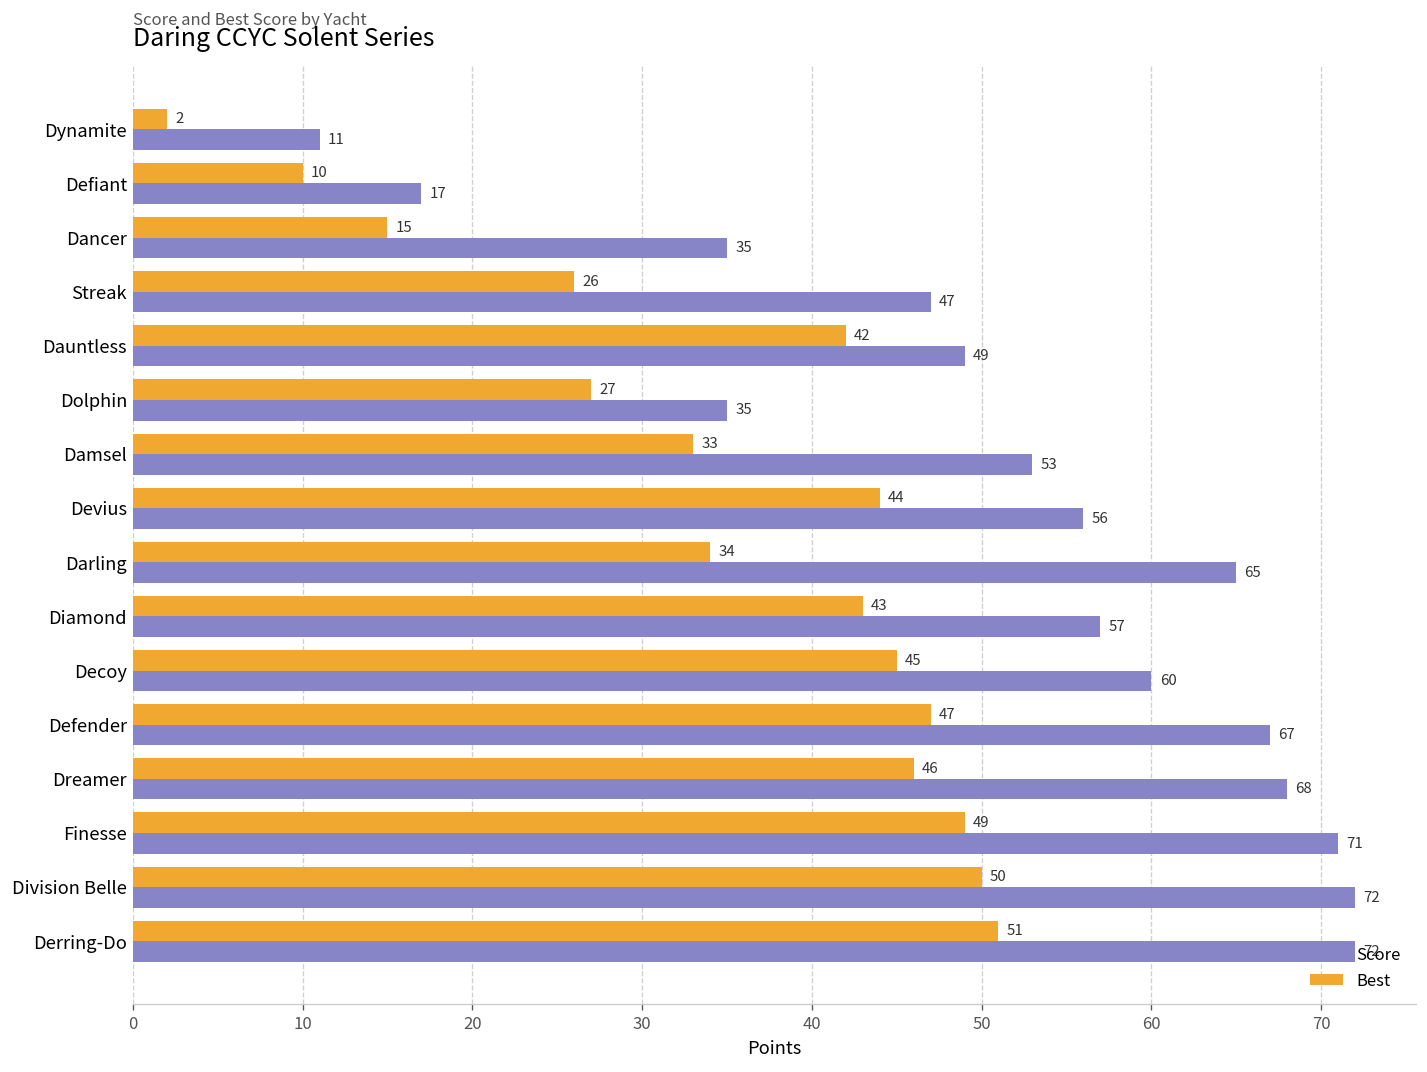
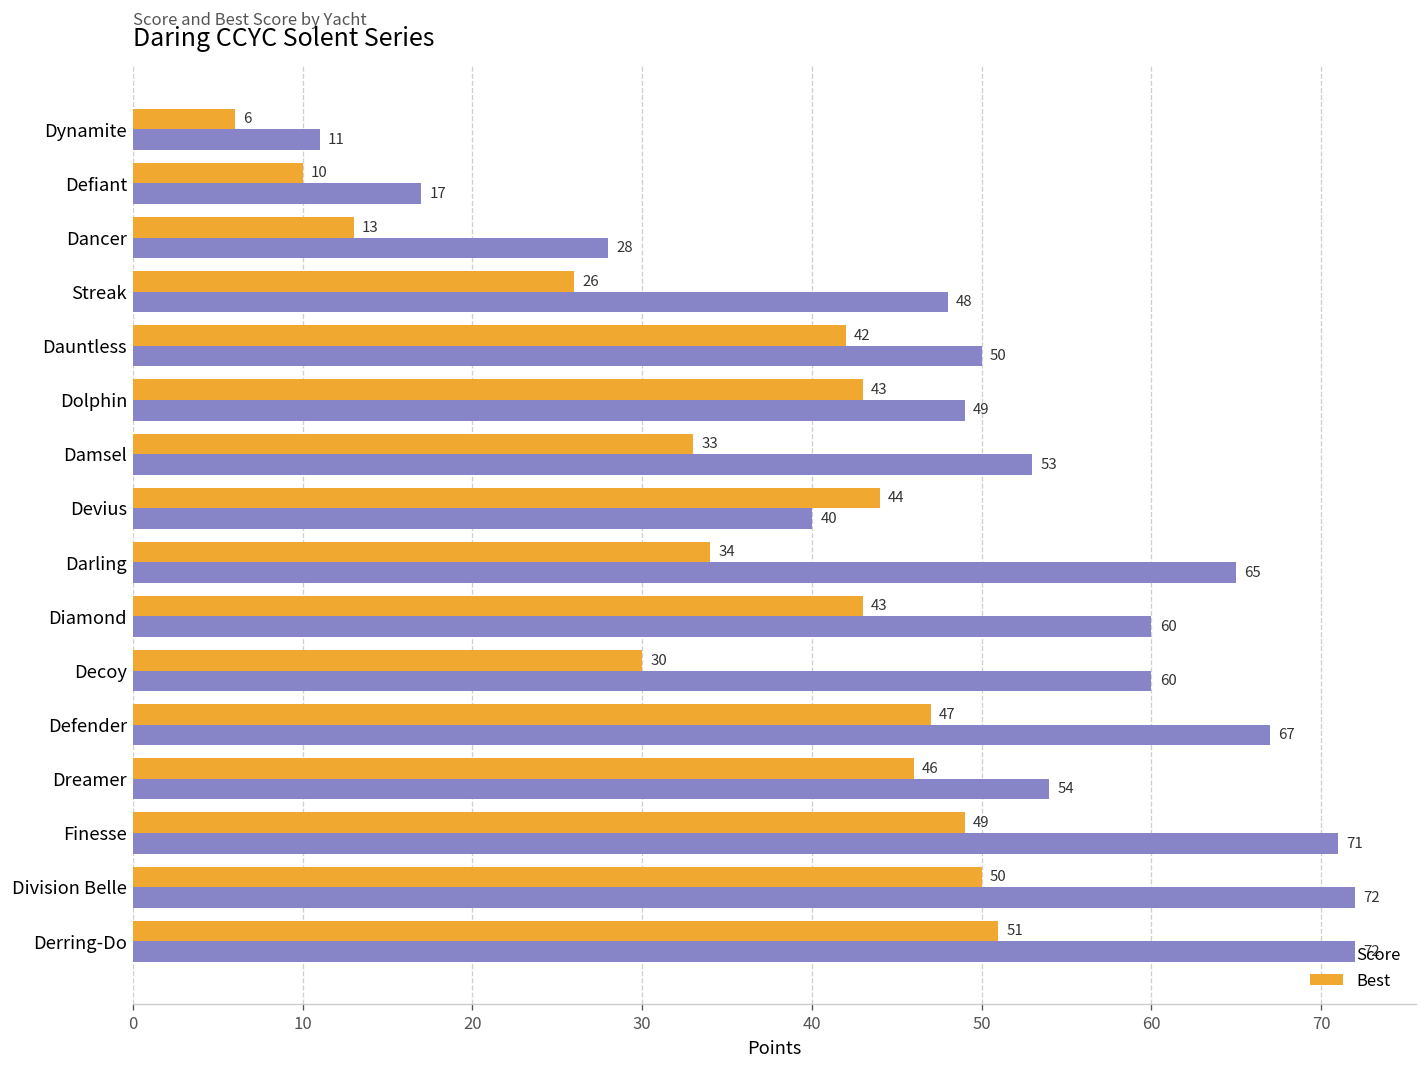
Best, Dynamite: 2 -> 6
Best, Dancer: 15 -> 13
Score, Dancer: 35 -> 28
Score, Streak: 47 -> 48
Score, Dauntless: 49 -> 50
Best, Dolphin: 27 -> 43
Score, Dolphin: 35 -> 49
Score, Devius: 56 -> 40
Score, Diamond: 57 -> 60
Best, Decoy: 45 -> 30
Score, Dreamer: 68 -> 54
